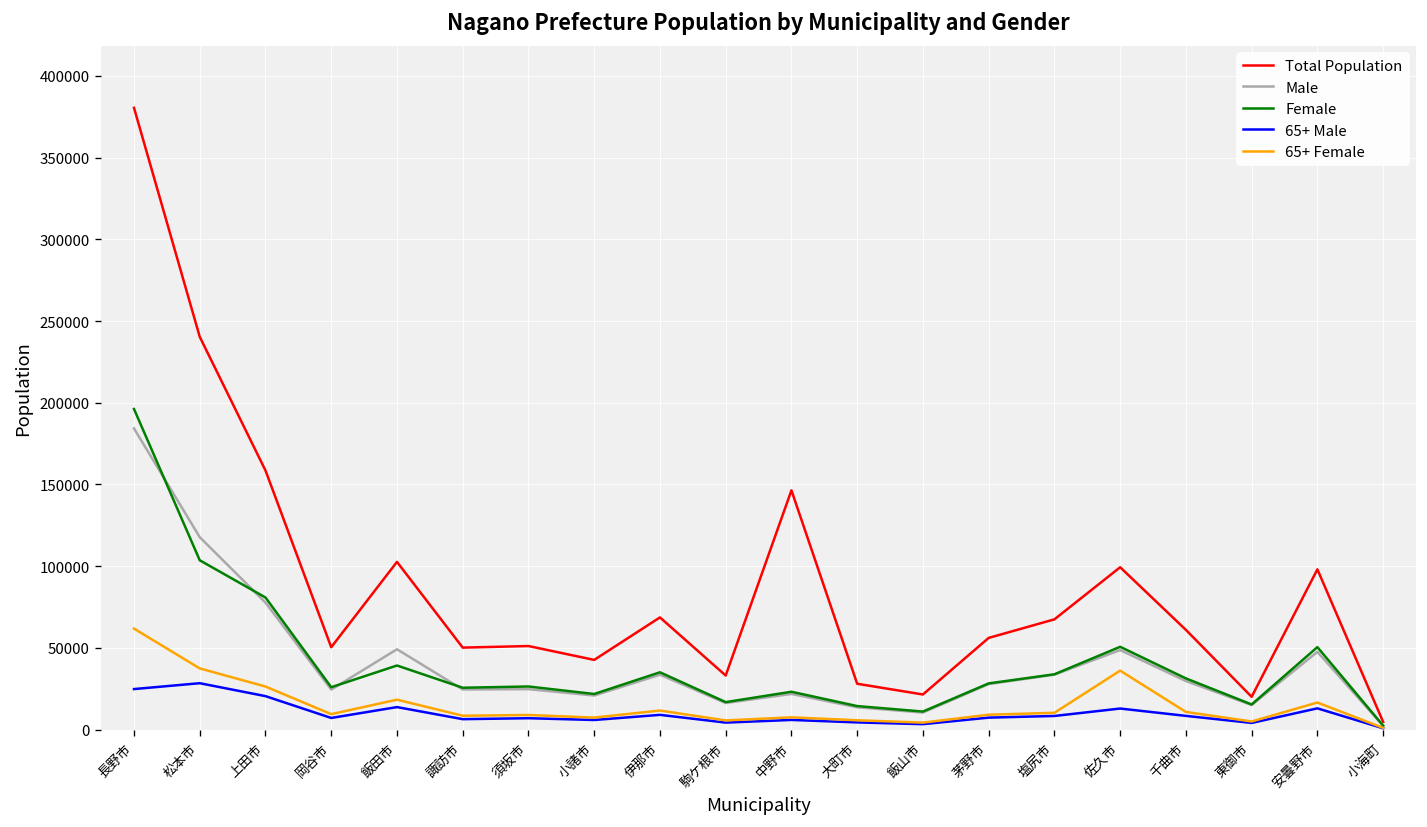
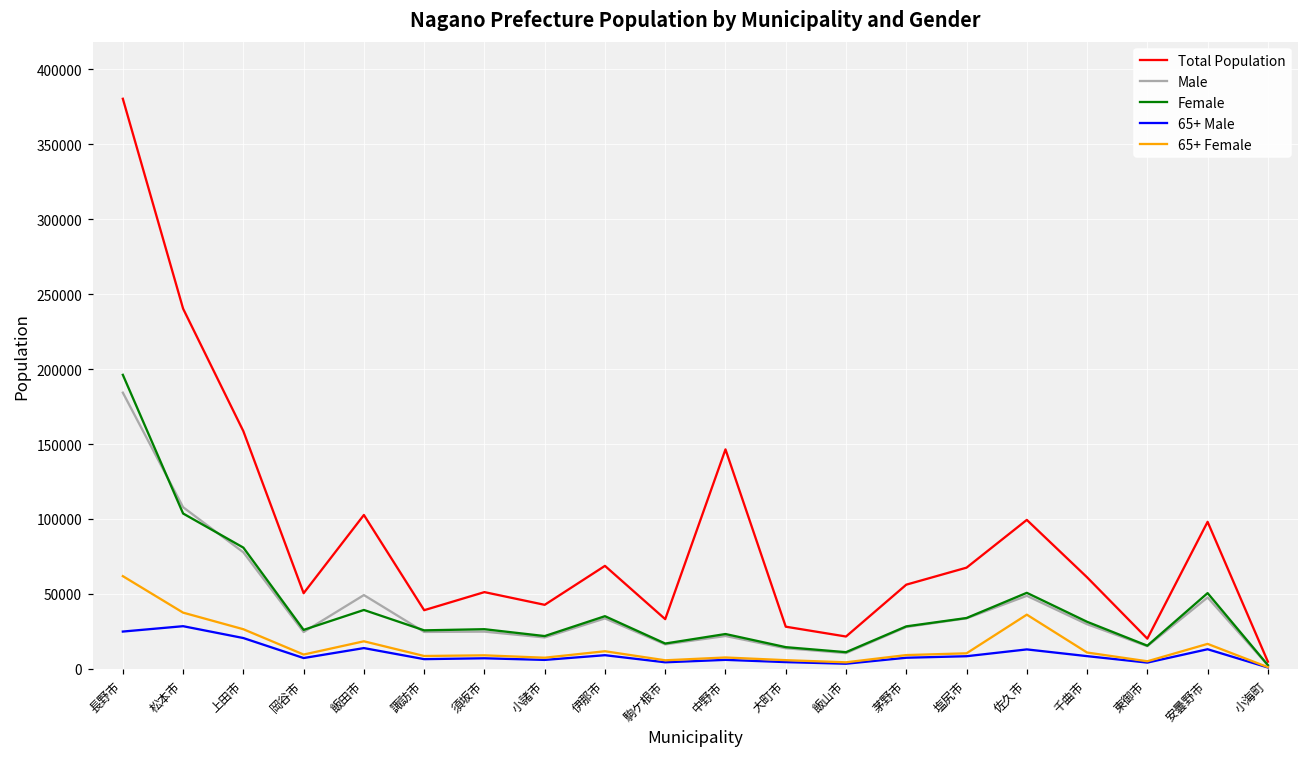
Male, 松本市: 118000 -> 108000
Total Population, 諏訪市: 50000 -> 39000
